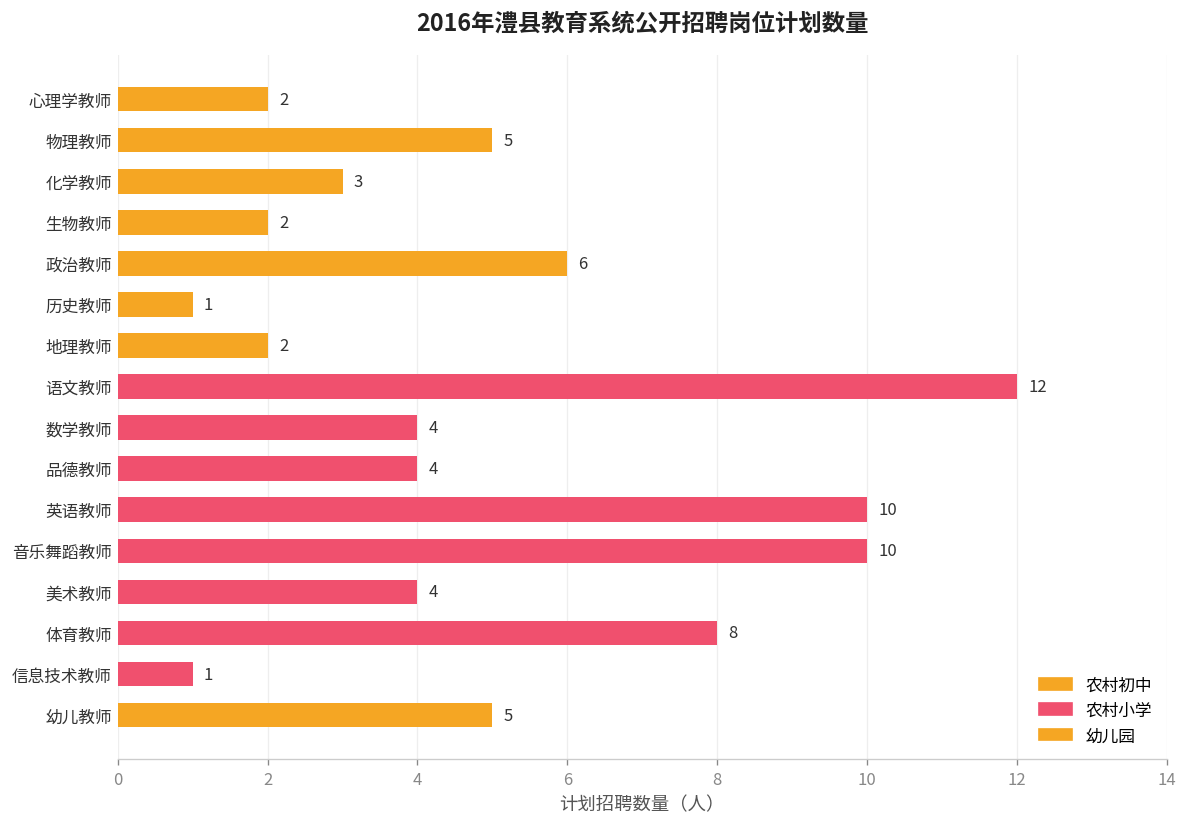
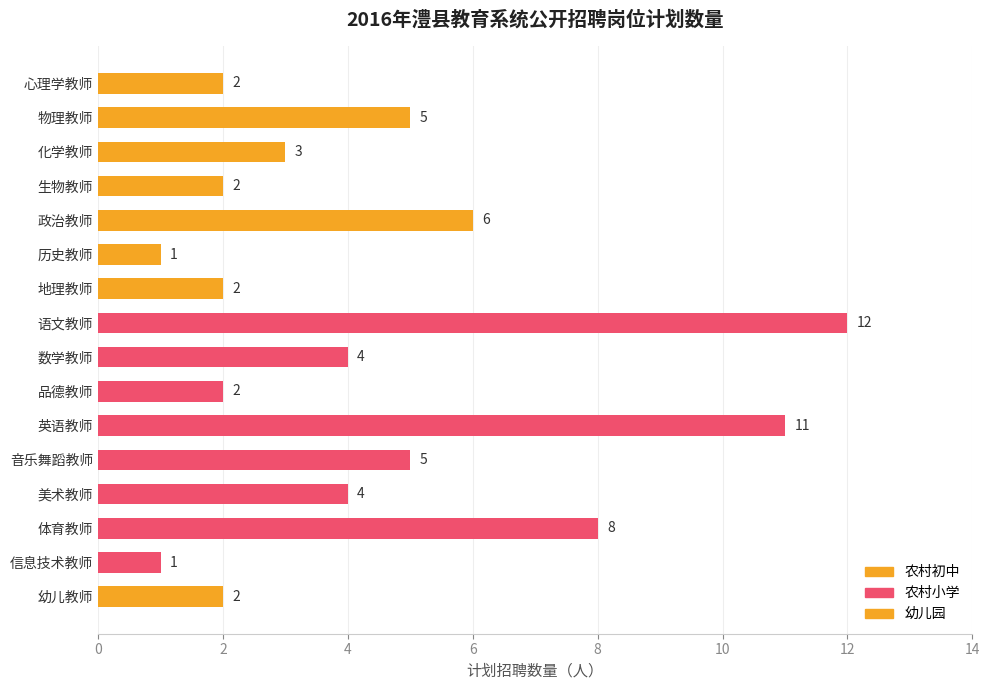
品德教师: 4 -> 2
英语教师: 10 -> 11
音乐舞蹈教师: 10 -> 5
幼儿教师: 5 -> 2
